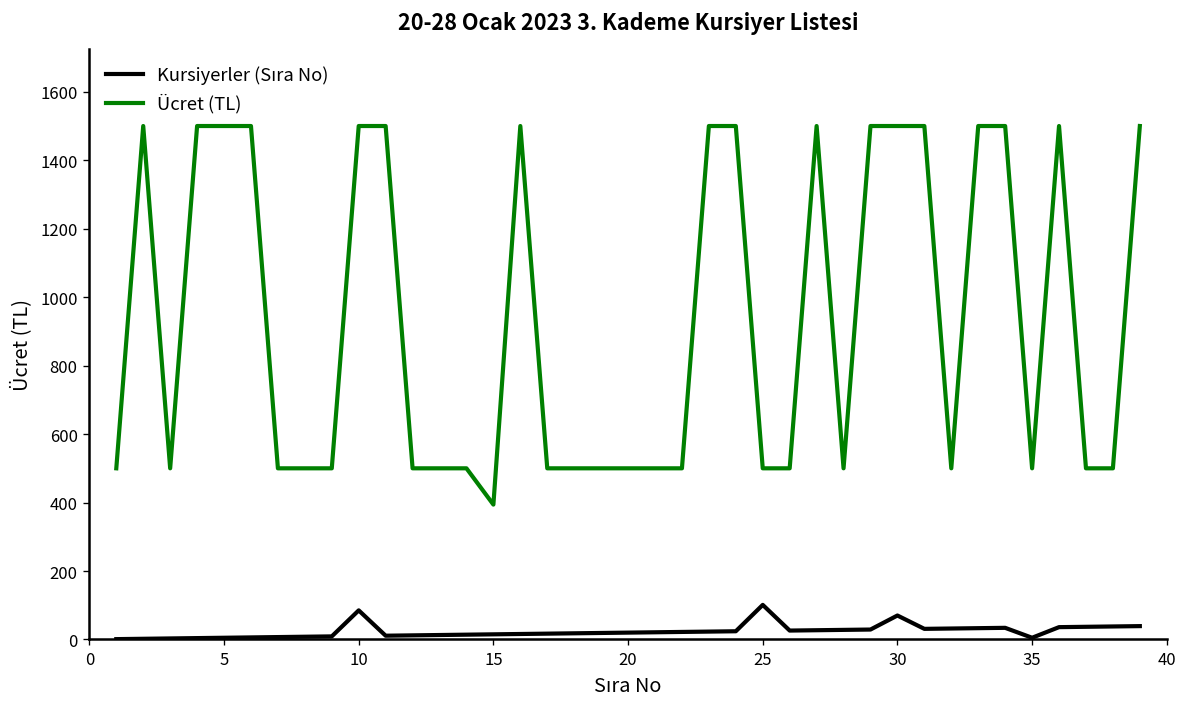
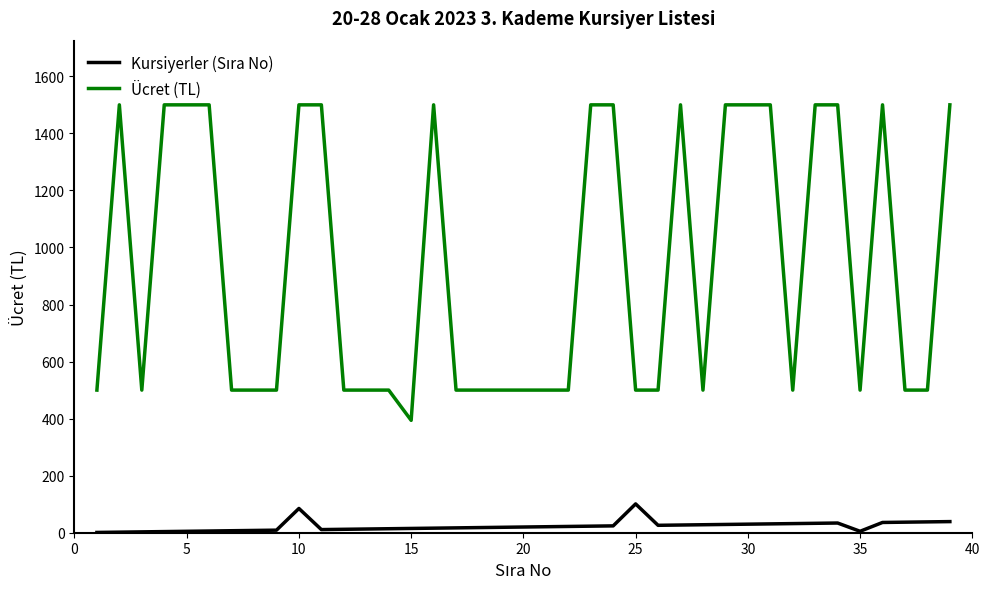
Kursiyerler (Sıra No), 30: 70 -> 30
